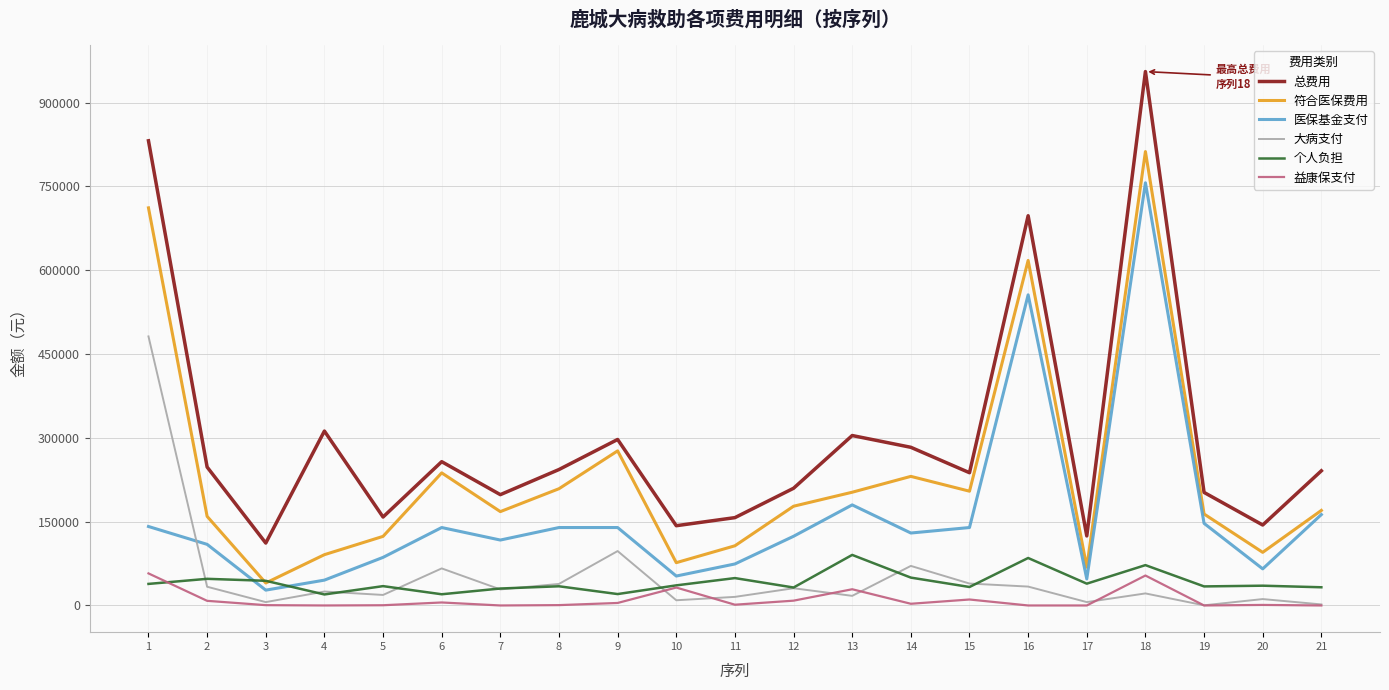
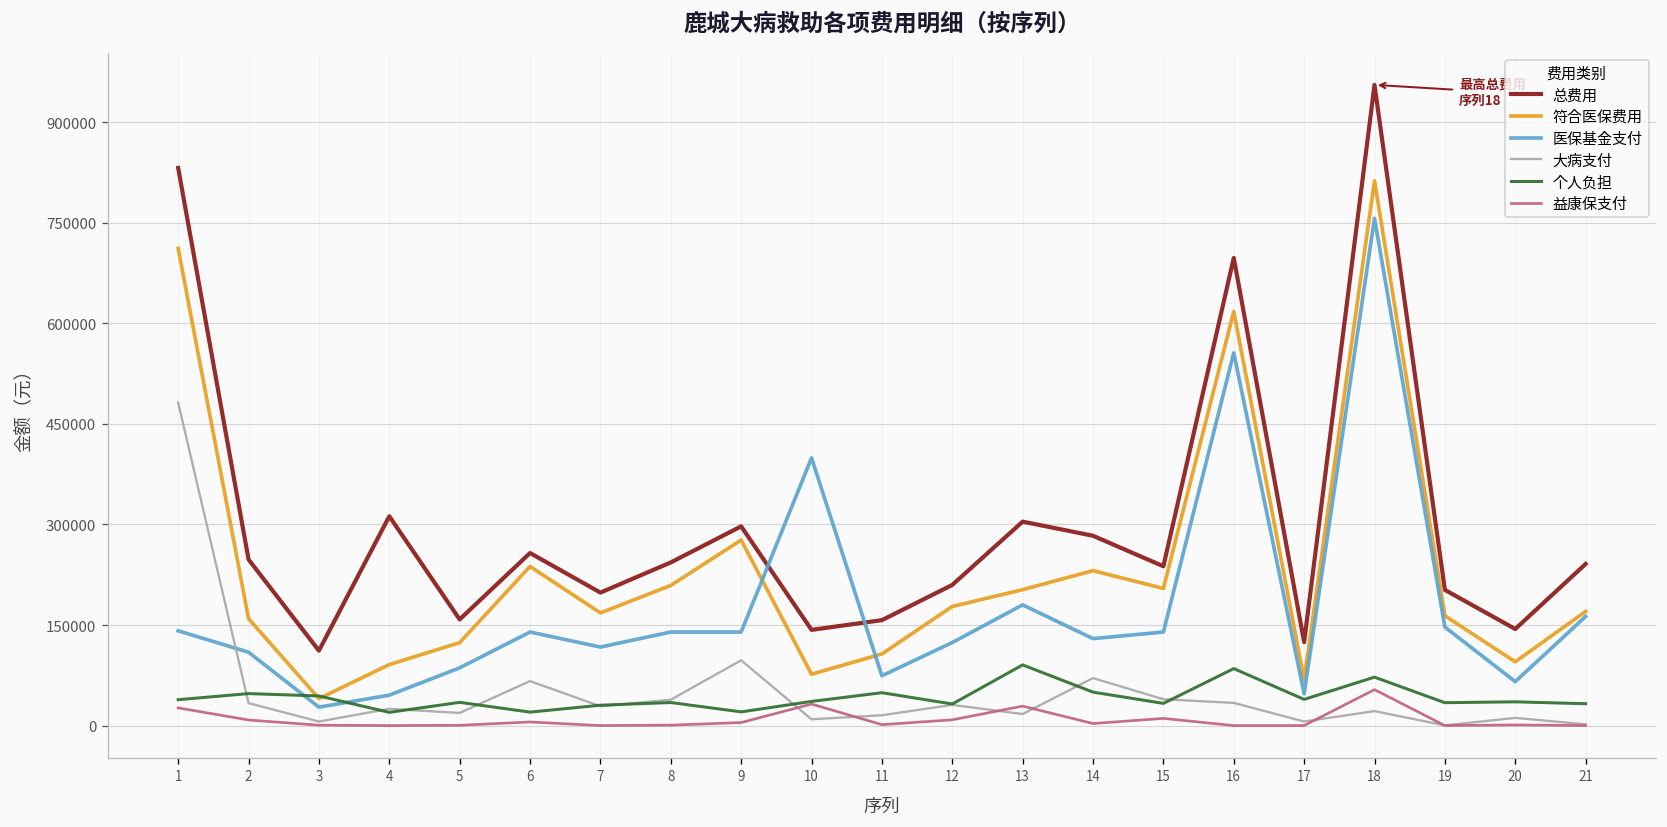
益康保支付, 1: 60000 -> 30000
医保基金支付, 10: 50000 -> 400000
